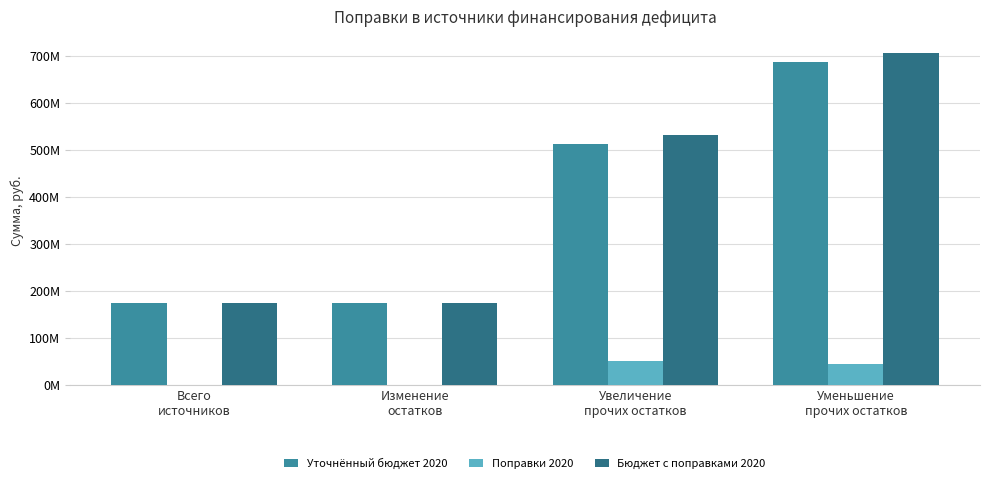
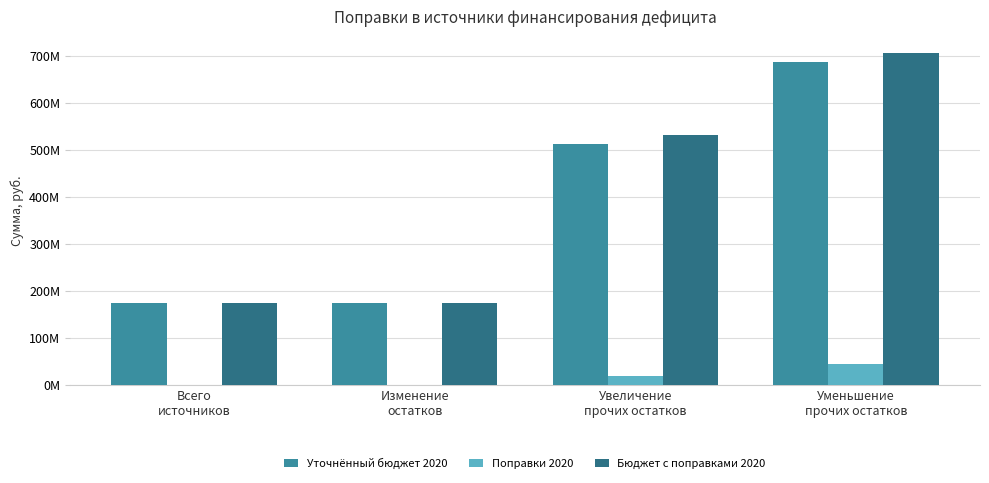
Поправки 2020, Увеличение прочих остатков: 50000000 -> 20000000
